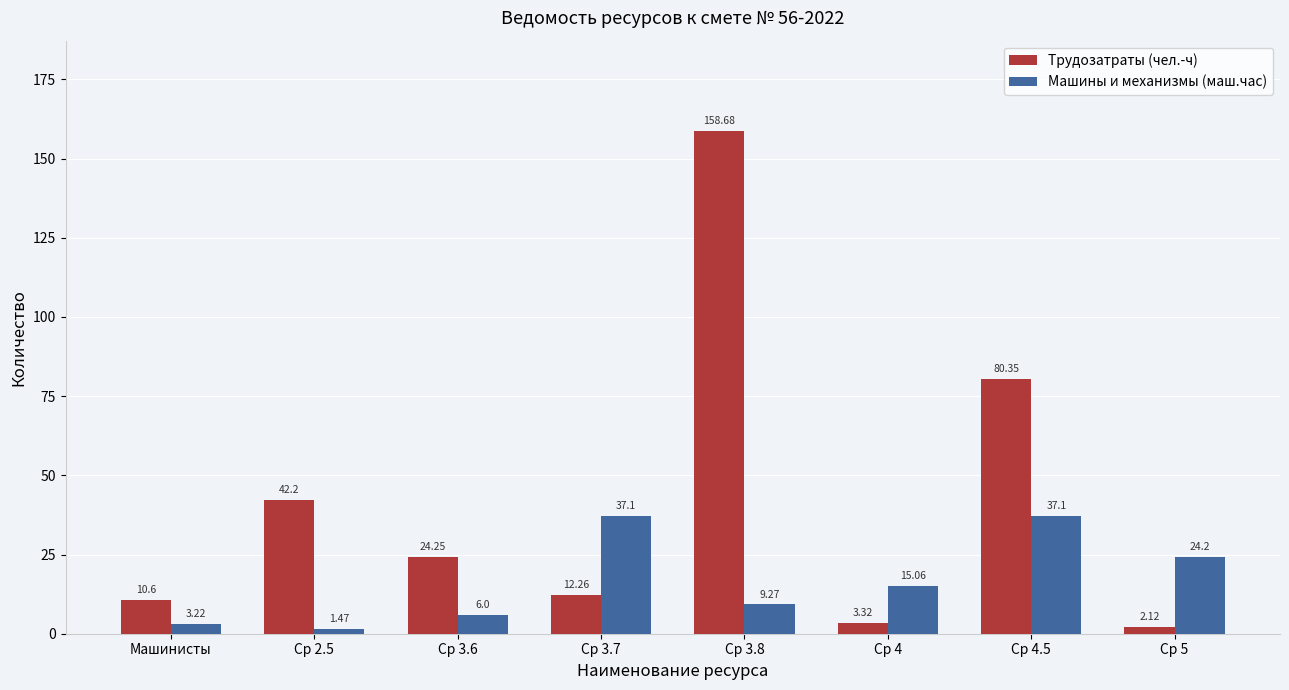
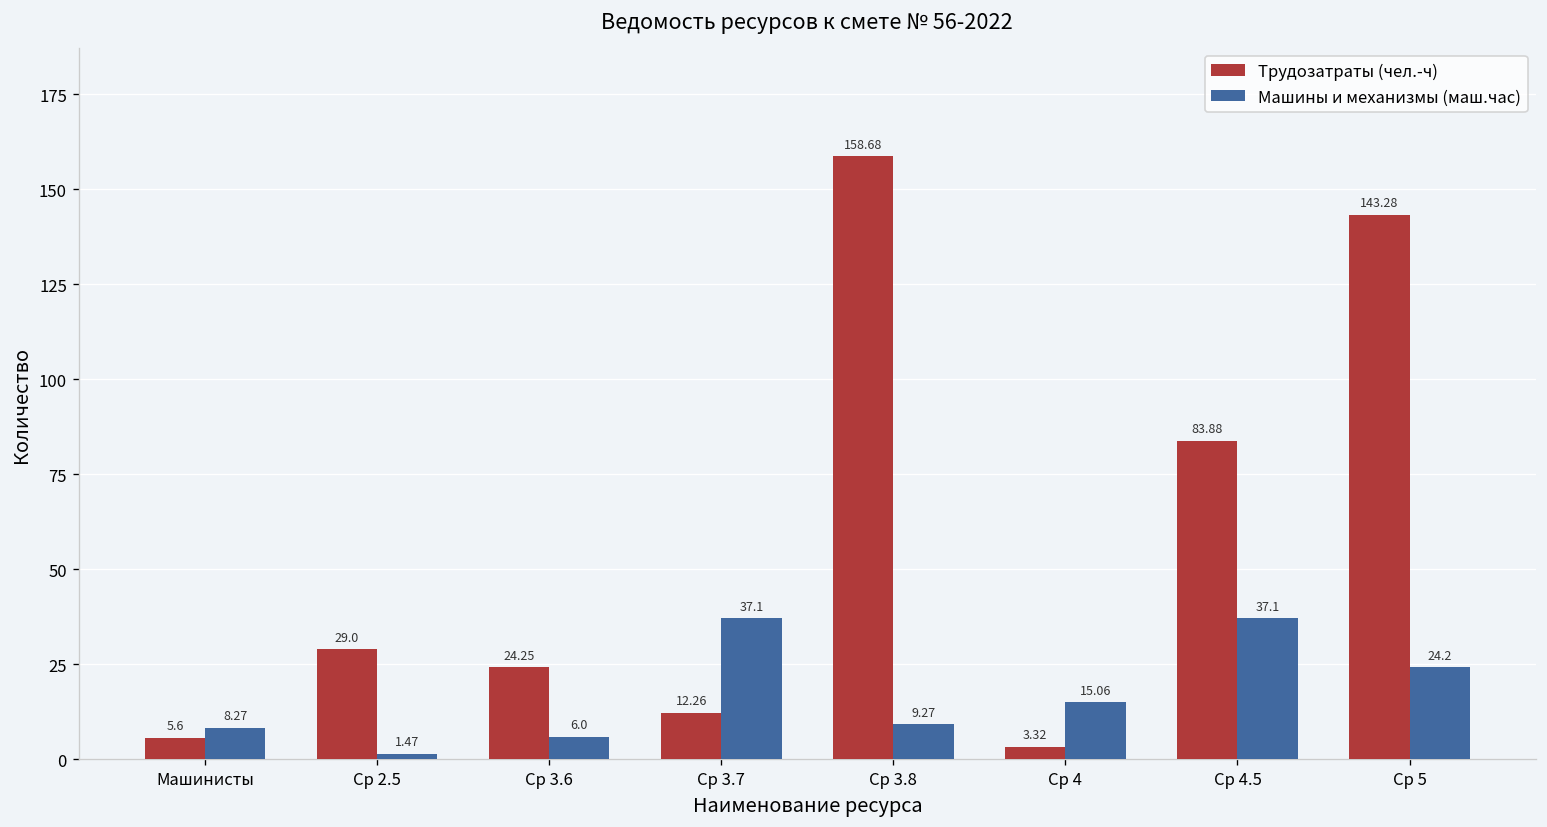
Трудозатраты (чел.-ч), Машинисты: 10.6 -> 5.6
Машины и механизмы (маш.час), Машинисты: 3.22 -> 8.27
Трудозатраты (чел.-ч), Ср 2.5: 42.2 -> 29.0
Трудозатраты (чел.-ч), Ср 4.5: 80.35 -> 83.88
Трудозатраты (чел.-ч), Ср 5: 2.12 -> 143.28
